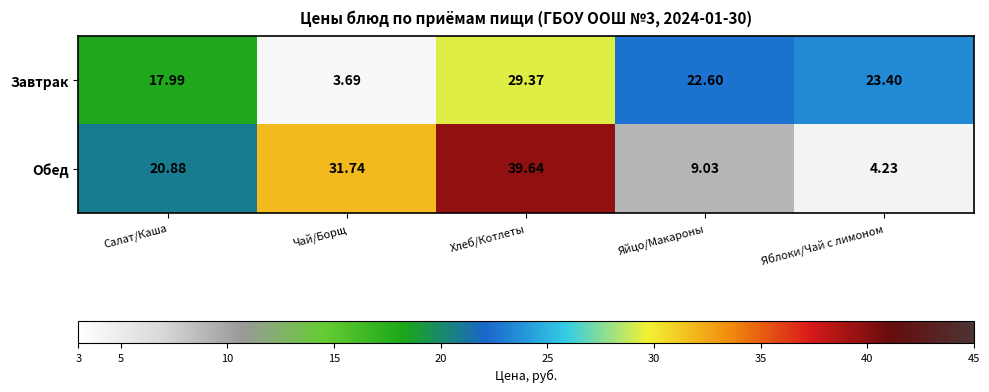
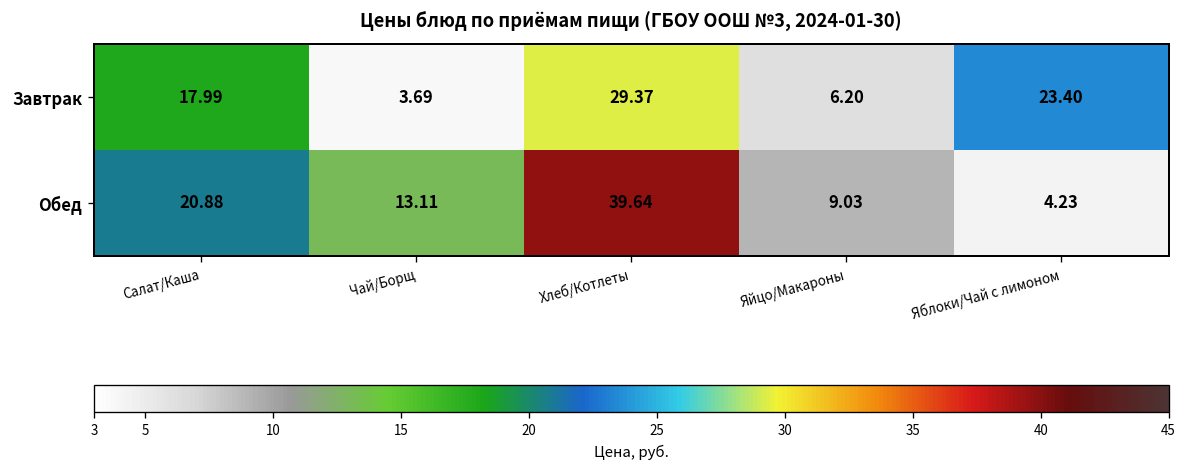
Завтрак, Яйцо/Макароны: 22.60 -> 6.20
Обед, Чай/Борщ: 31.74 -> 13.11
